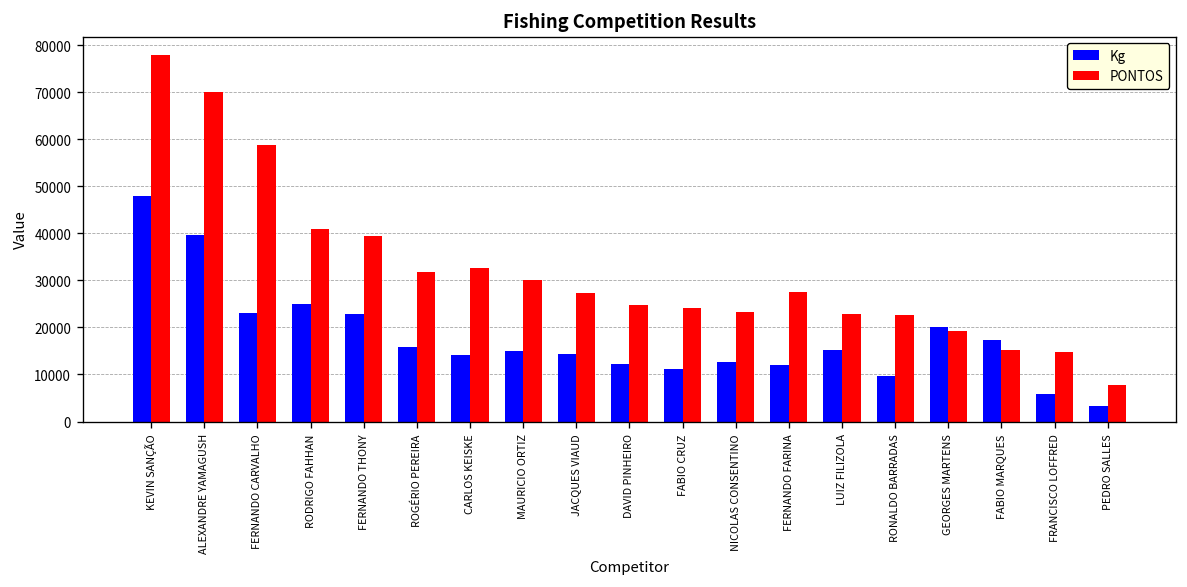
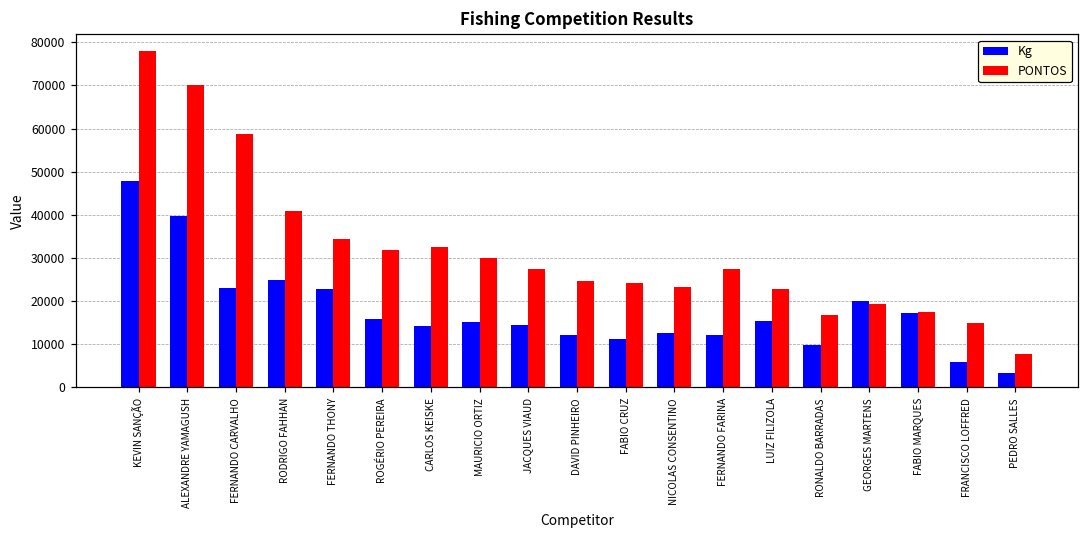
PONTOS, FERNANDO THONY: 39000 -> 34000
PONTOS, RONALDO BARRADAS: 23000 -> 17000
PONTOS, FABIO MARQUES: 15000 -> 17000
